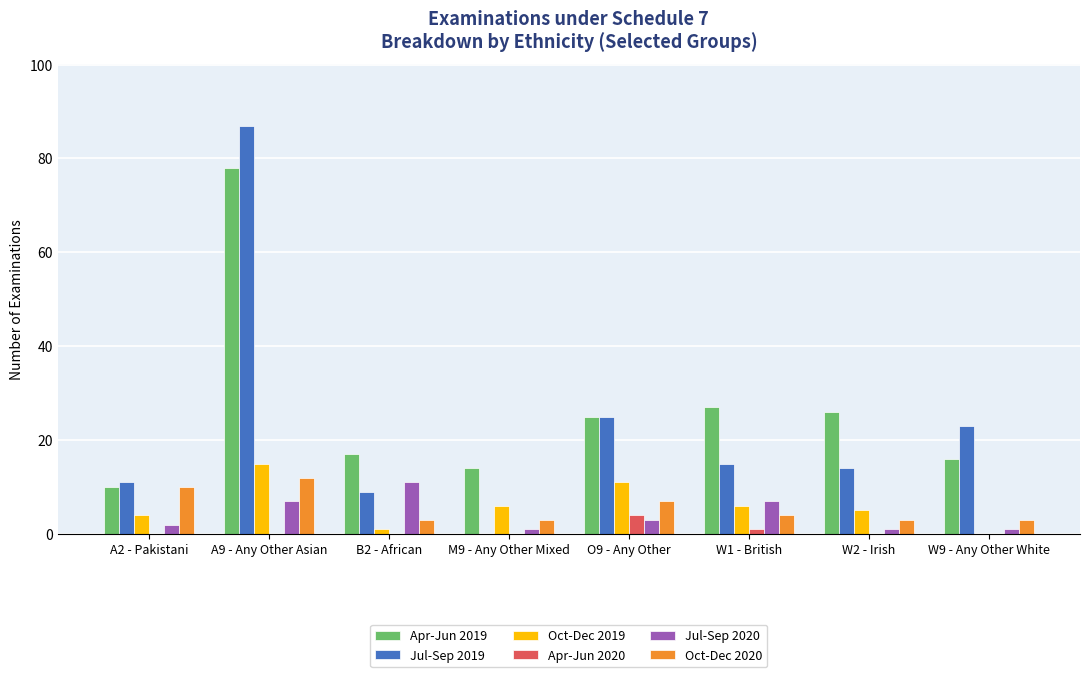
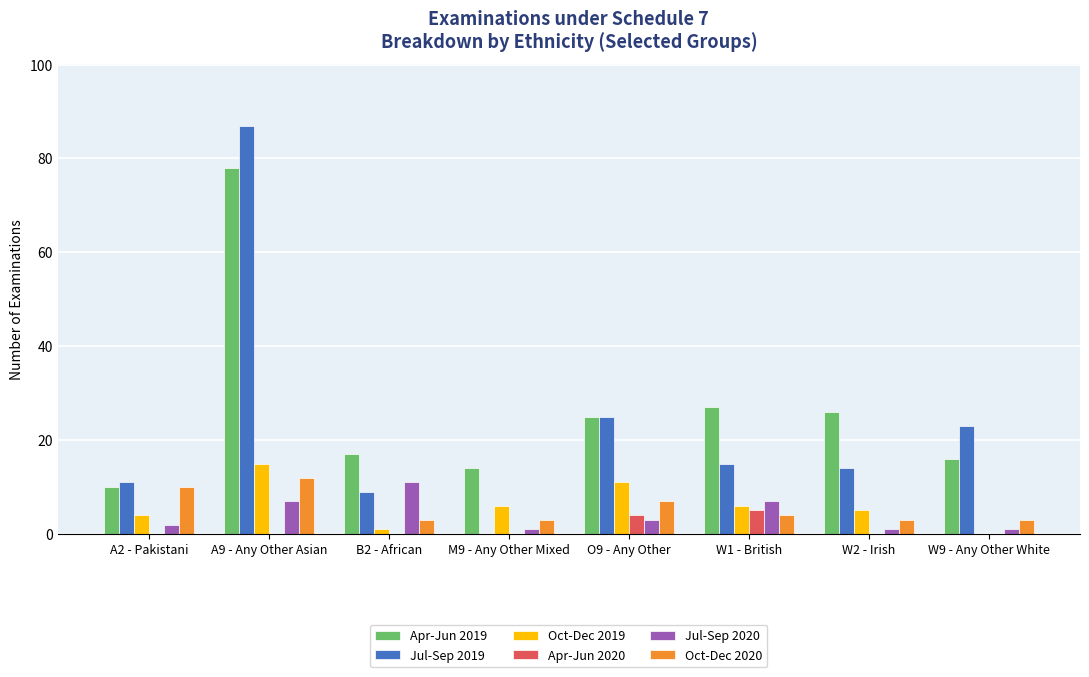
Apr-Jun 2020, W1 - British: 1 -> 5
